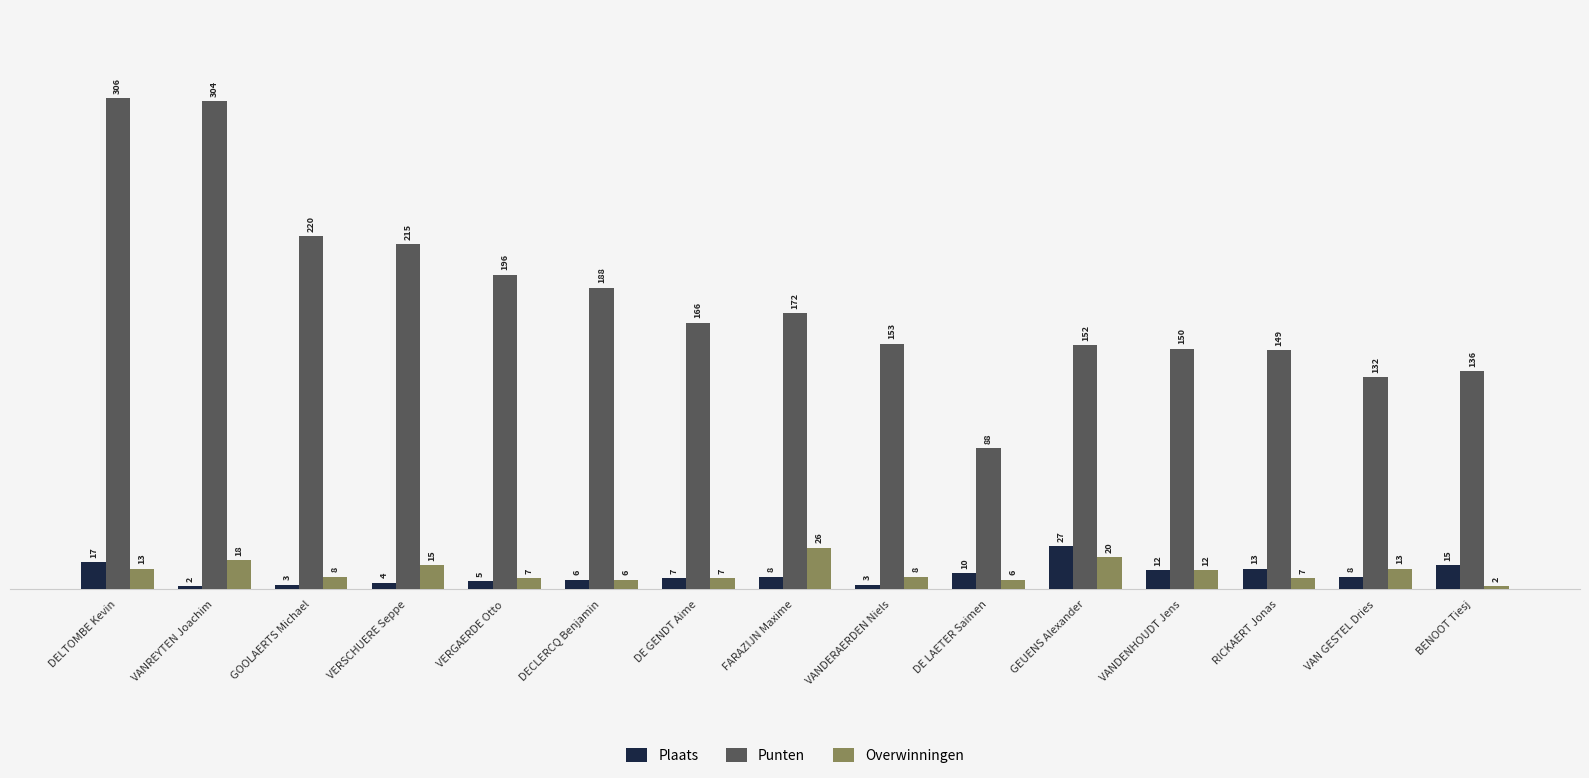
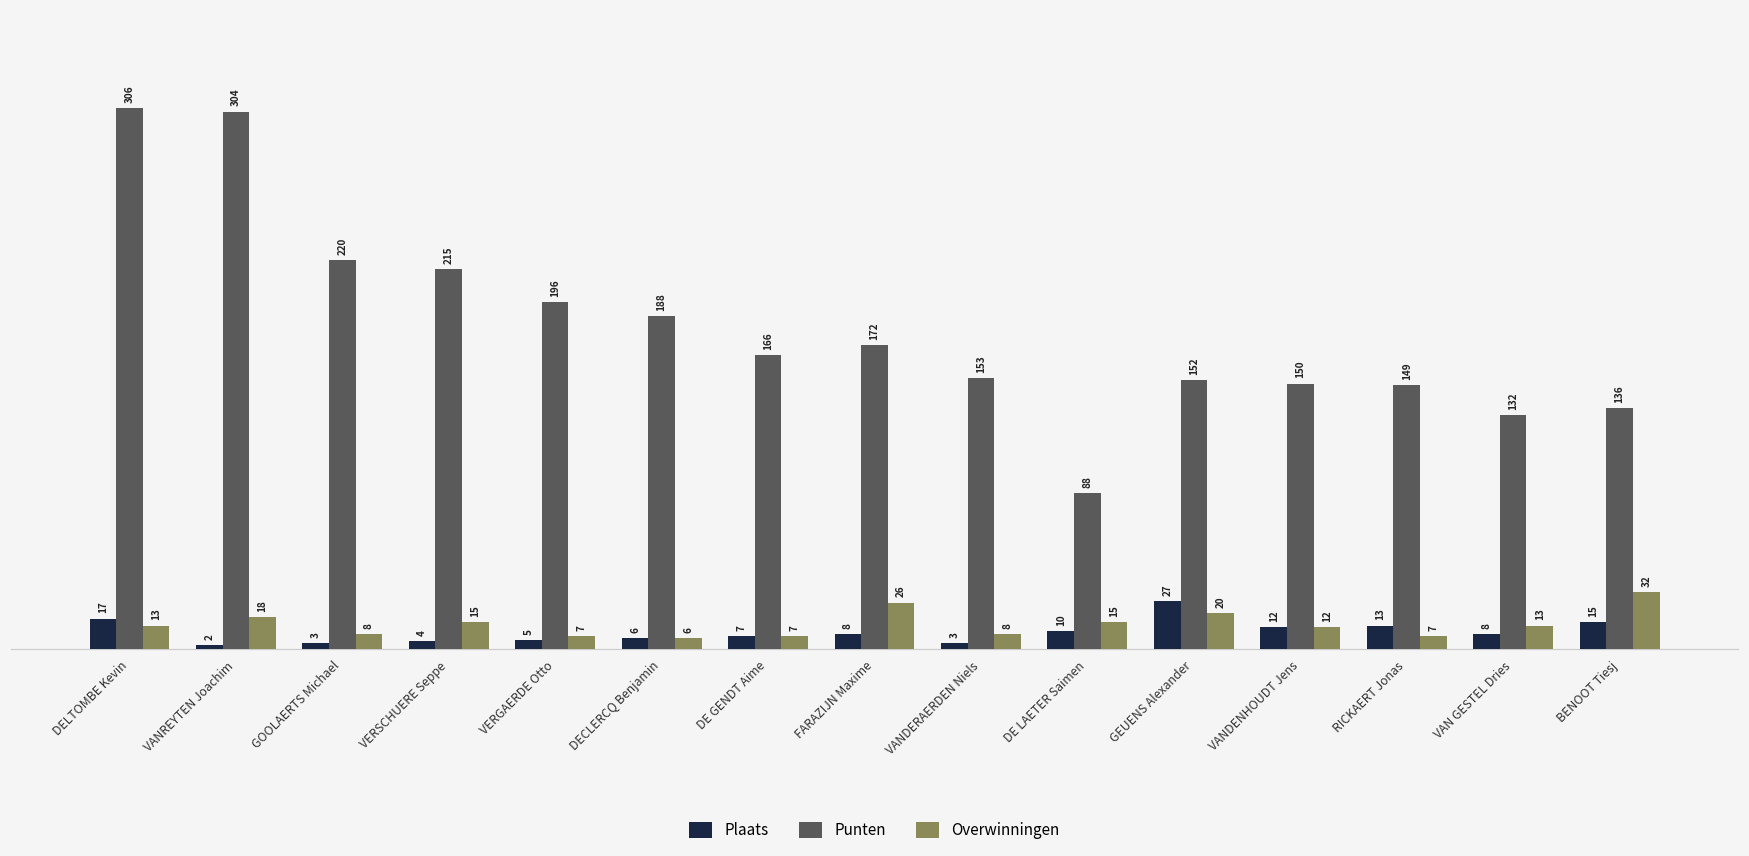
Overwinningen, DE LAETER Saimen: 6 -> 15
Overwinningen, BENOOT Tiesj: 2 -> 32
